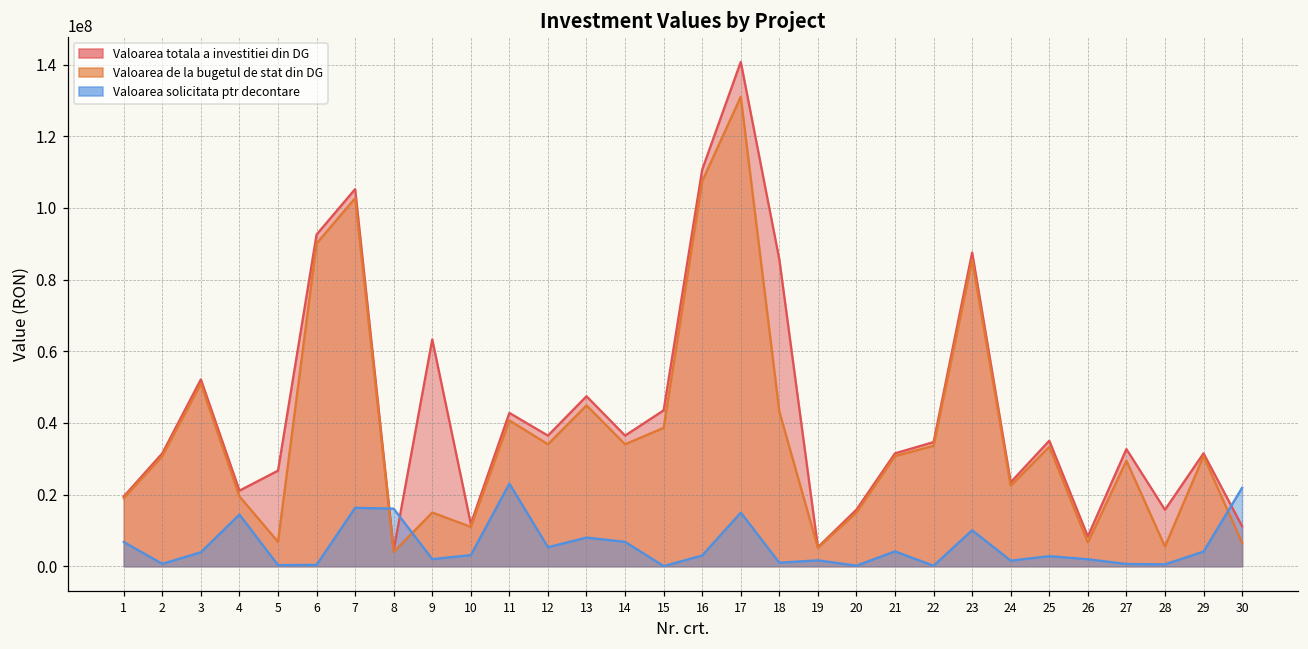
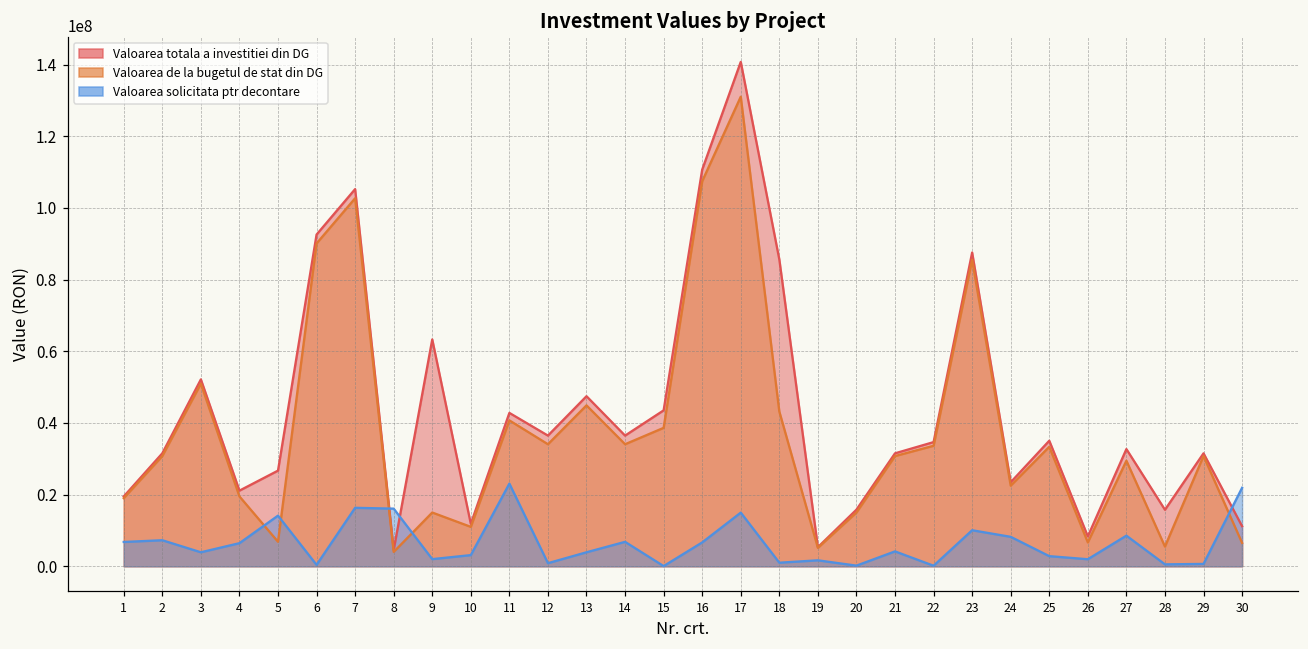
Valoarea solicitata ptr decontare, 2: 1000000 -> 7000000
Valoarea solicitata ptr decontare, 4: 14000000 -> 6000000
Valoarea solicitata ptr decontare, 5: 0 -> 14000000
Valoarea solicitata ptr decontare, 12: 5000000 -> 1000000
Valoarea solicitata ptr decontare, 13: 8000000 -> 4000000
Valoarea solicitata ptr decontare, 16: 3000000 -> 7000000
Valoarea solicitata ptr decontare, 24: 2000000 -> 8000000
Valoarea solicitata ptr decontare, 27: 1000000 -> 9000000
Valoarea solicitata ptr decontare, 29: 4000000 -> 1000000
